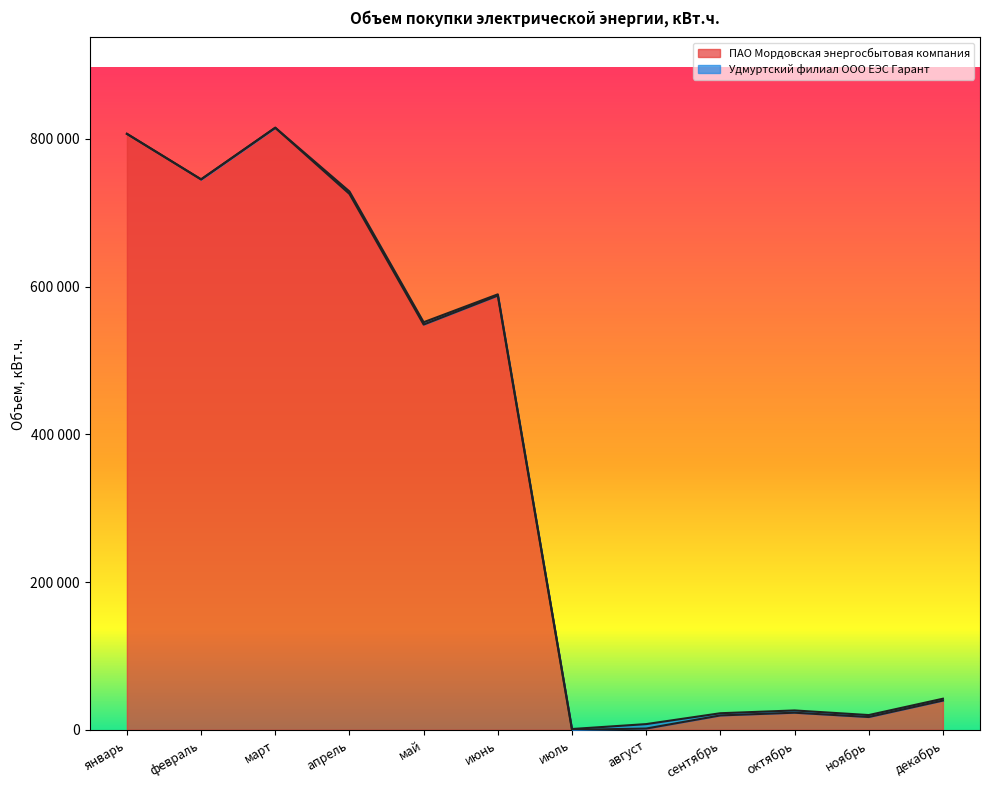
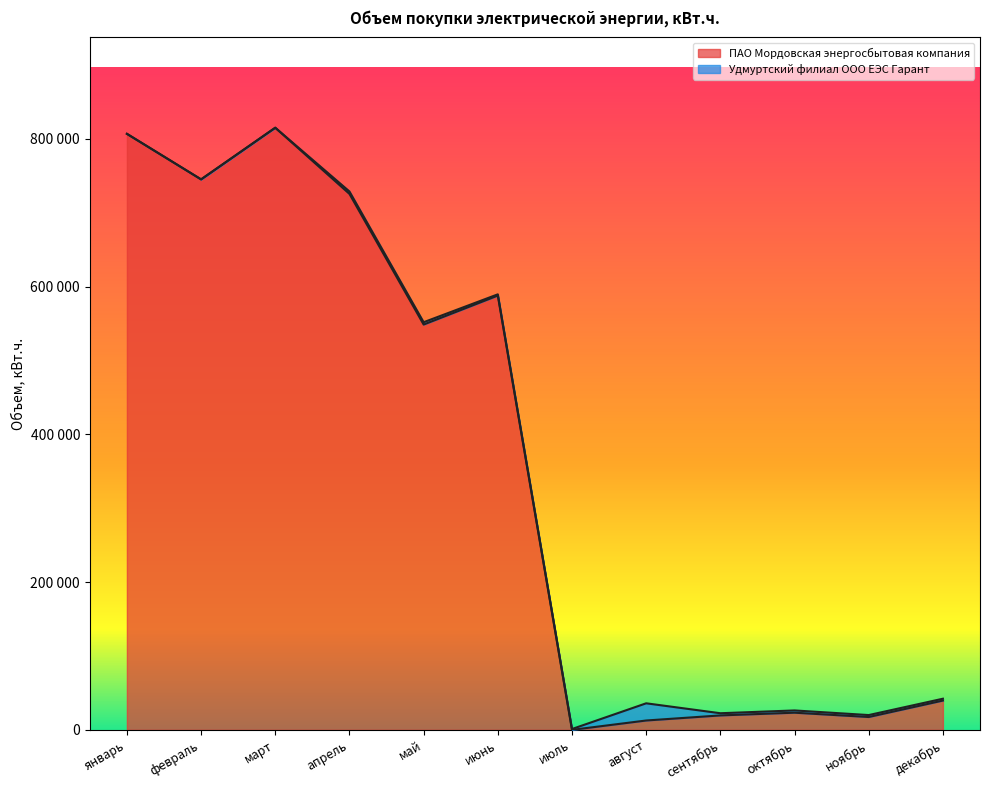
ПАО Мордовская энергосбытовая компания, август: 0 -> 10000
Удмуртский филиал ООО ЕЭС Гарант, август: 10000 -> 20000
